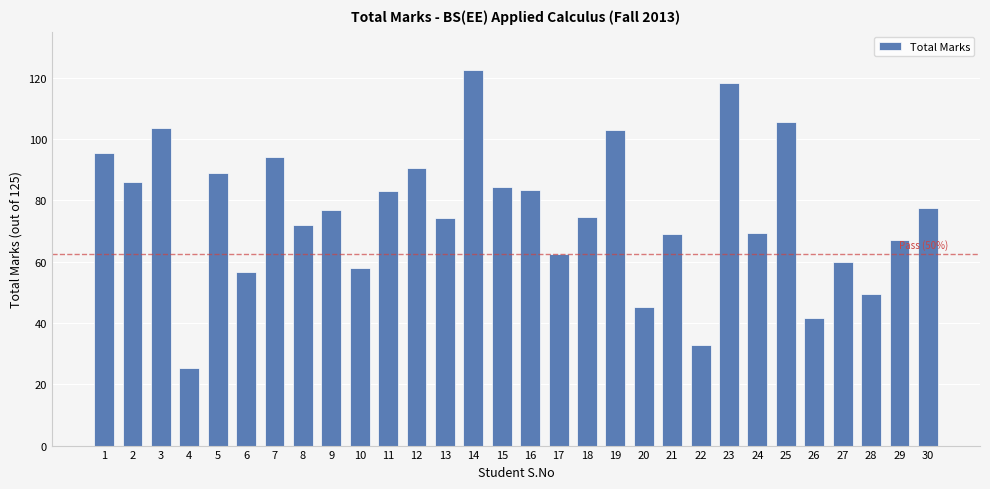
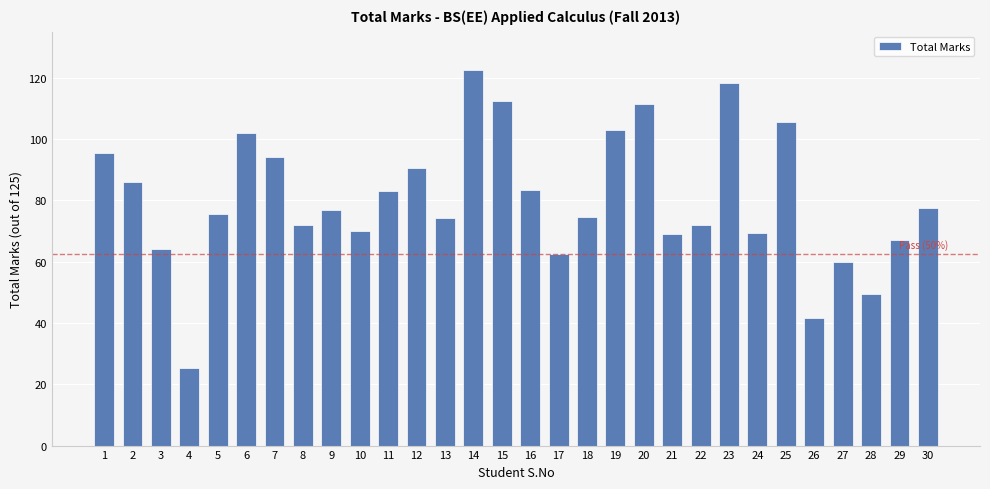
3: 104 -> 64
5: 89 -> 76
6: 57 -> 102
10: 58 -> 70
15: 84 -> 112
20: 45 -> 112
22: 33 -> 72
